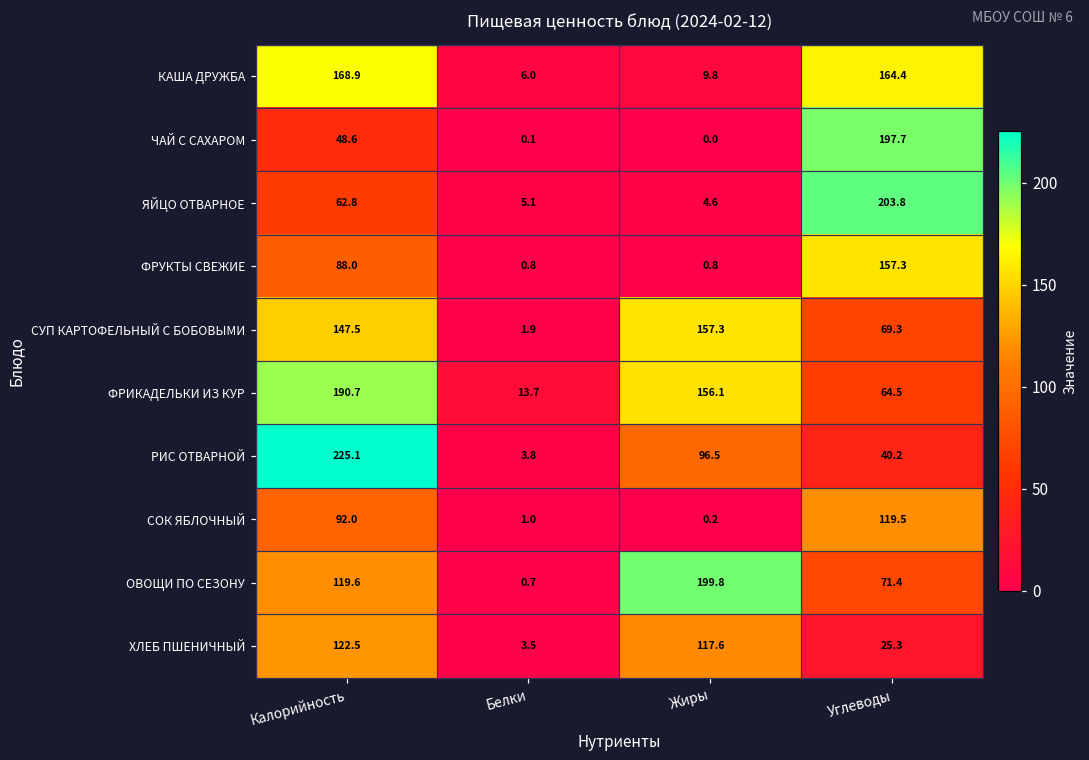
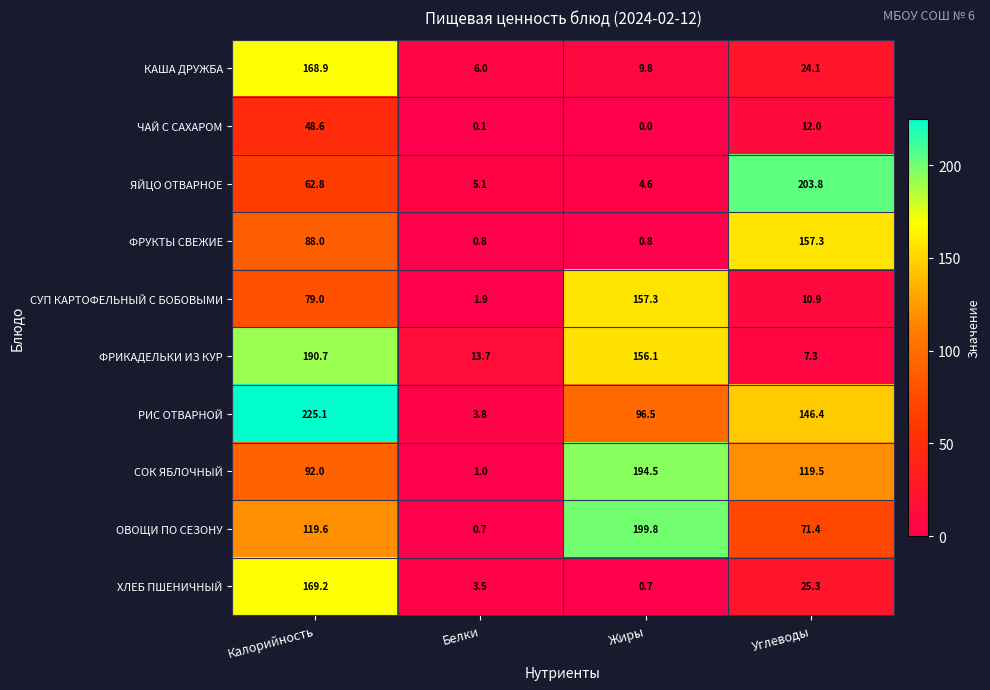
КАША ДРУЖБА, Углеводы: 164.4 -> 24.1
ЧАЙ С САХАРОМ, Углеводы: 197.7 -> 12.0
СУП КАРТОФЕЛЬНЫЙ С БОБОВЫМИ, Калорийность: 147.5 -> 79.0
СУП КАРТОФЕЛЬНЫЙ С БОБОВЫМИ, Углеводы: 69.3 -> 10.9
ФРИКАДЕЛЬКИ ИЗ КУР, Углеводы: 64.5 -> 7.3
РИС ОТВАРНОЙ, Углеводы: 40.2 -> 146.4
СОК ЯБЛОЧНЫЙ, Жиры: 0.2 -> 194.5
ХЛЕБ ПШЕНИЧНЫЙ, Калорийность: 122.5 -> 169.2
ХЛЕБ ПШЕНИЧНЫЙ, Жиры: 117.6 -> 0.7
